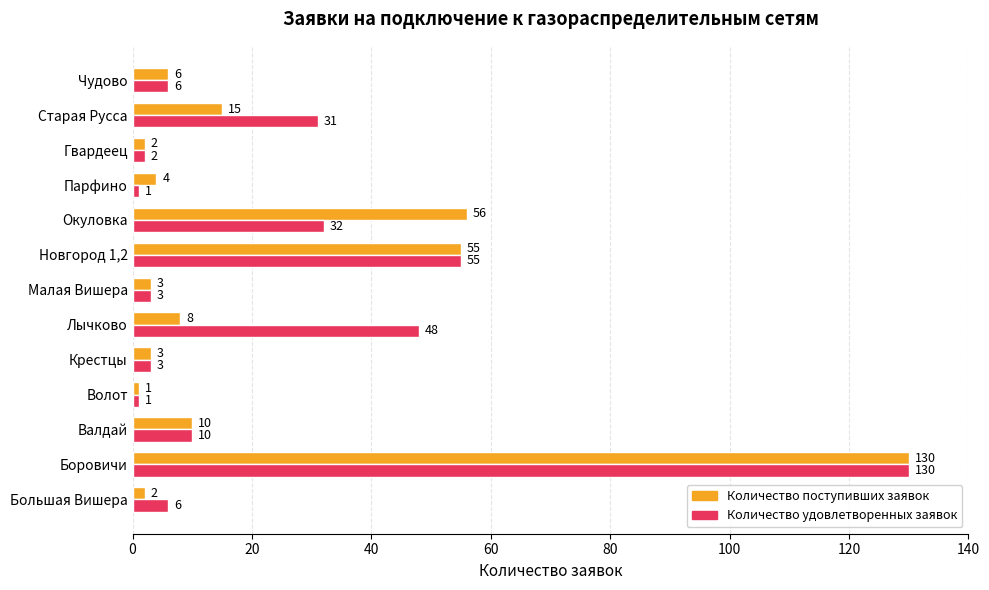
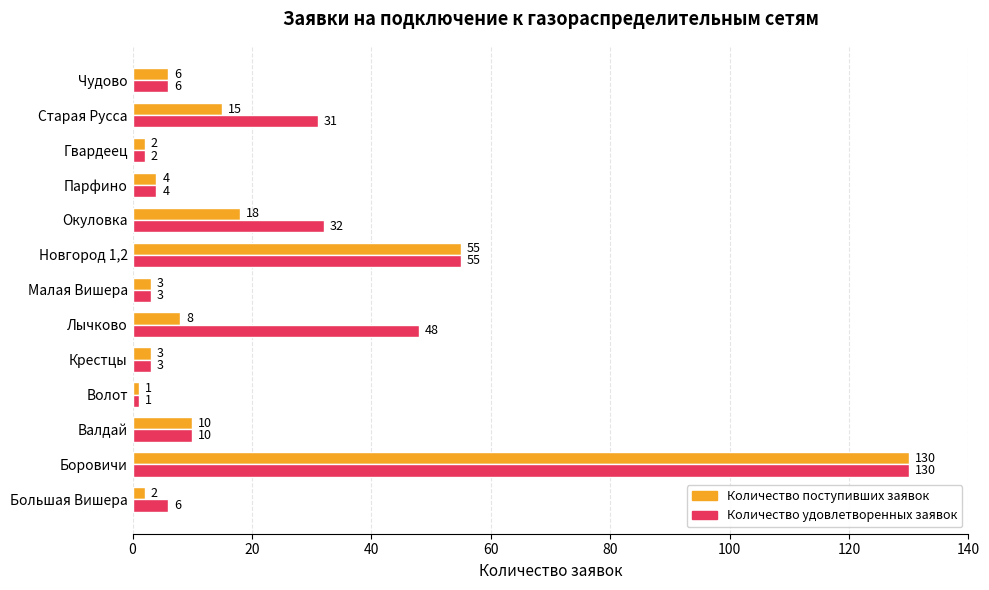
Количество удовлетворенных заявок, Парфино: 1 -> 4
Количество поступивших заявок, Окуловка: 56 -> 18
